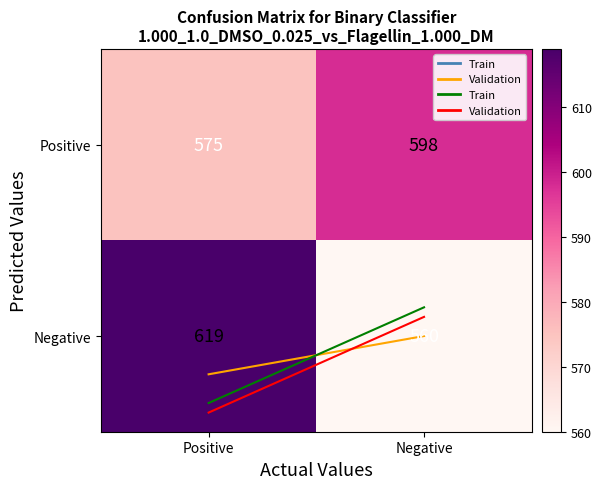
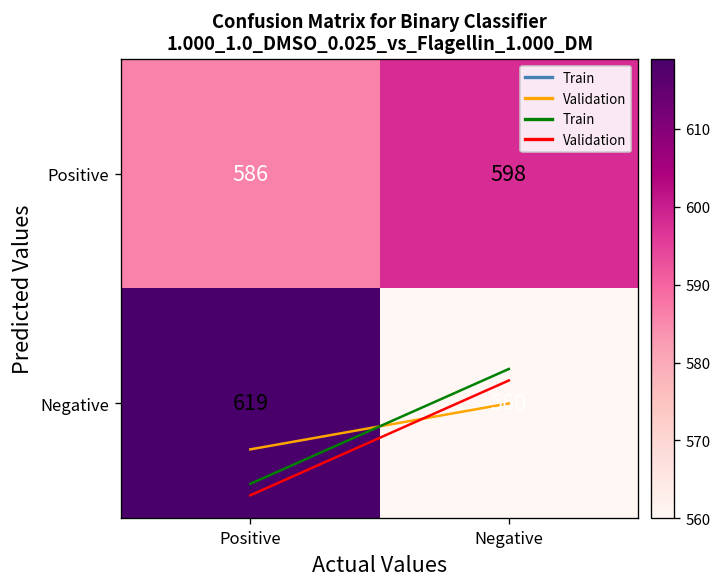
Positive, Positive: 575 -> 586
